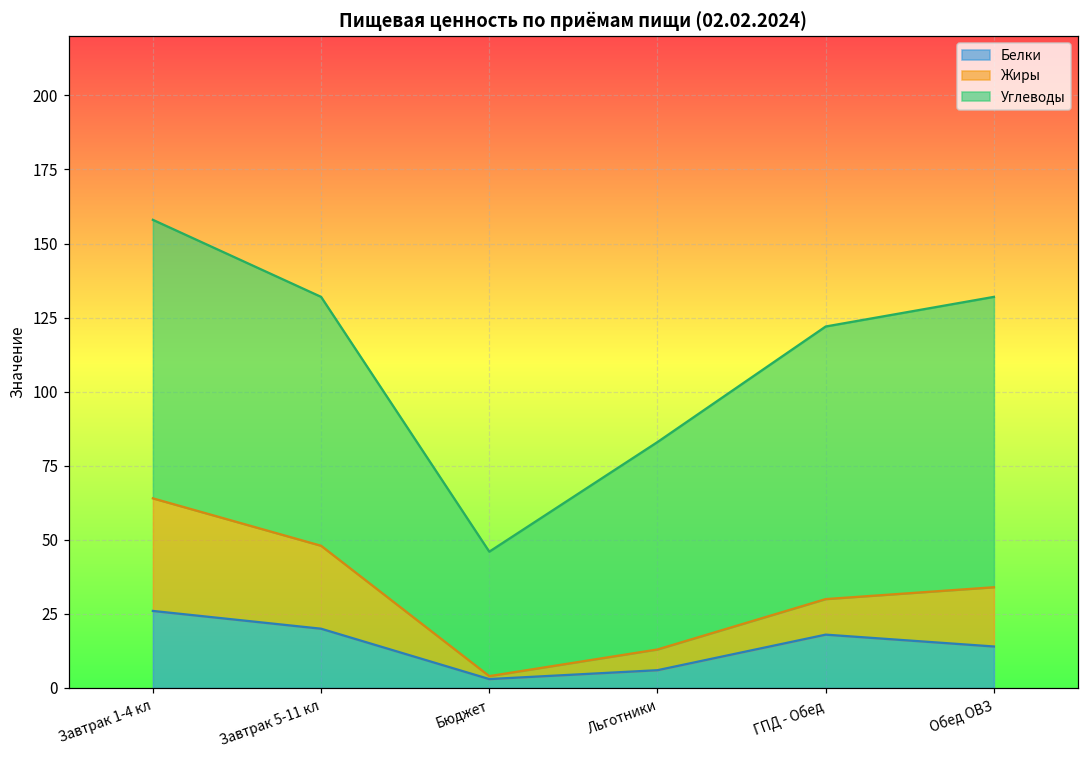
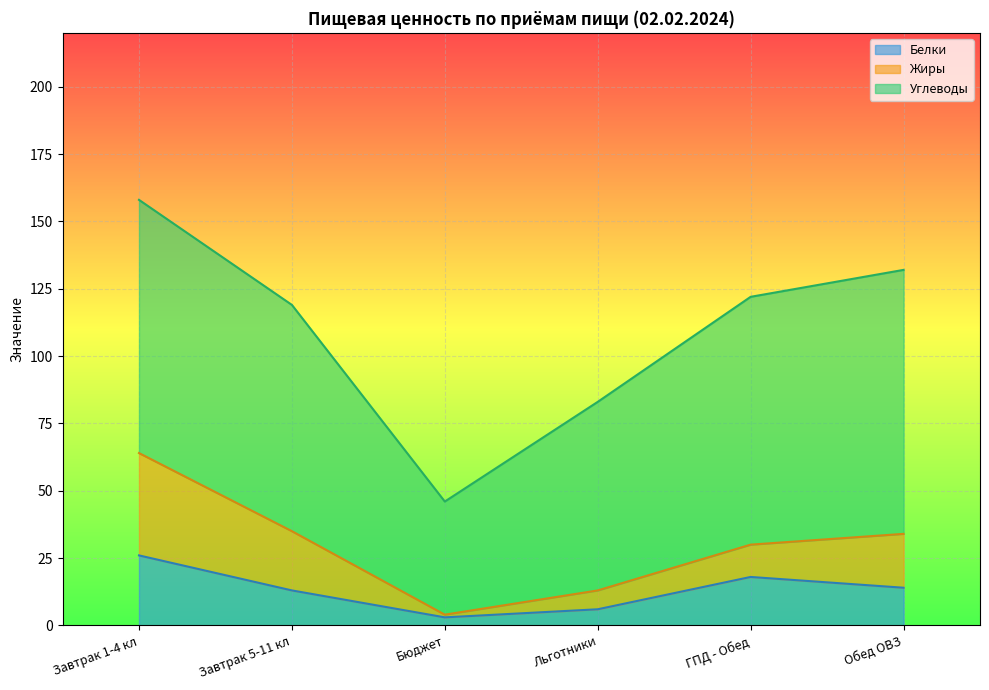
Белки, Завтрак 5-11 кл: 20 -> 13
Жиры, Завтрак 5-11 кл: 28 -> 22
